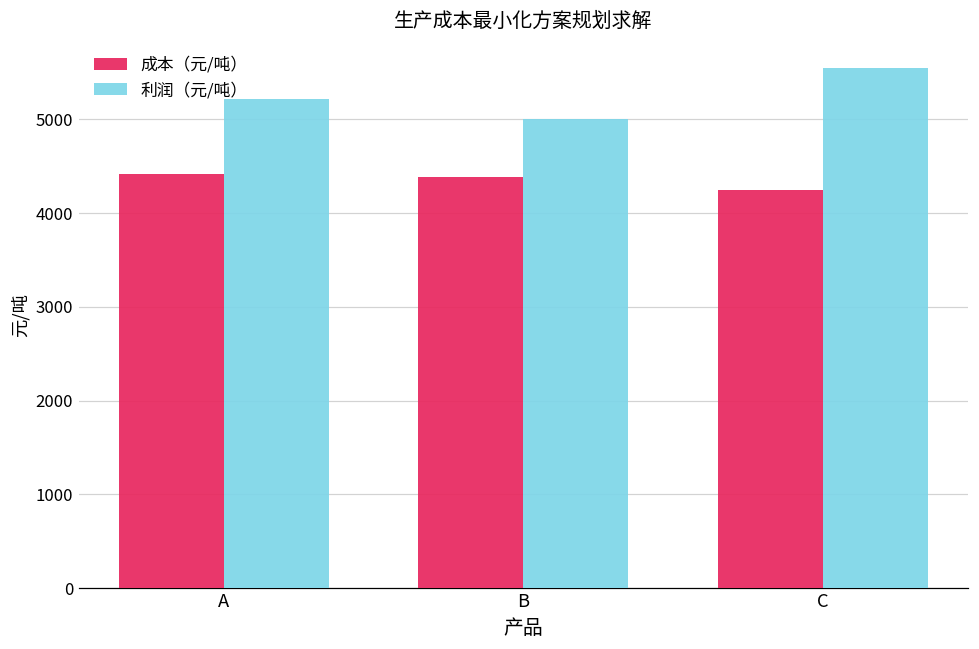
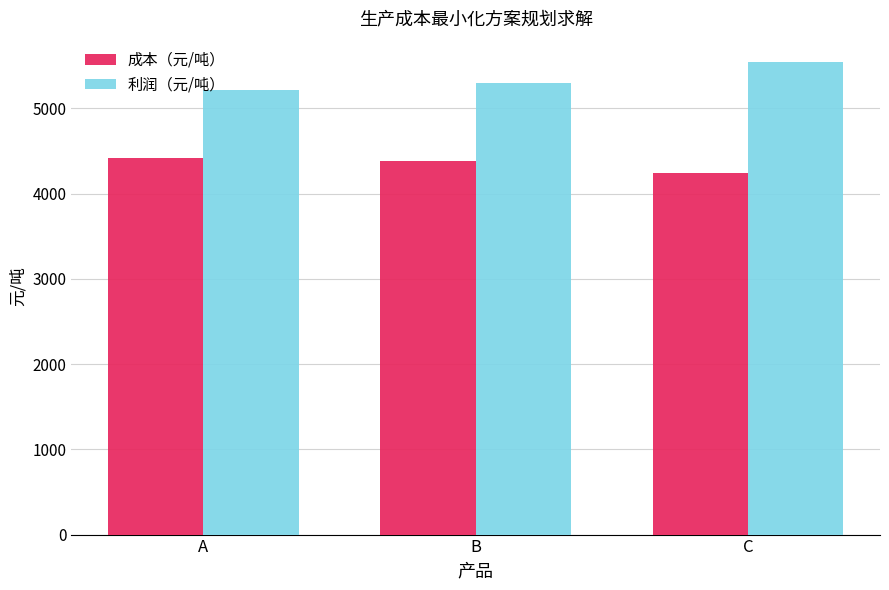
利润（元/吨）, B: 5000 -> 5300
